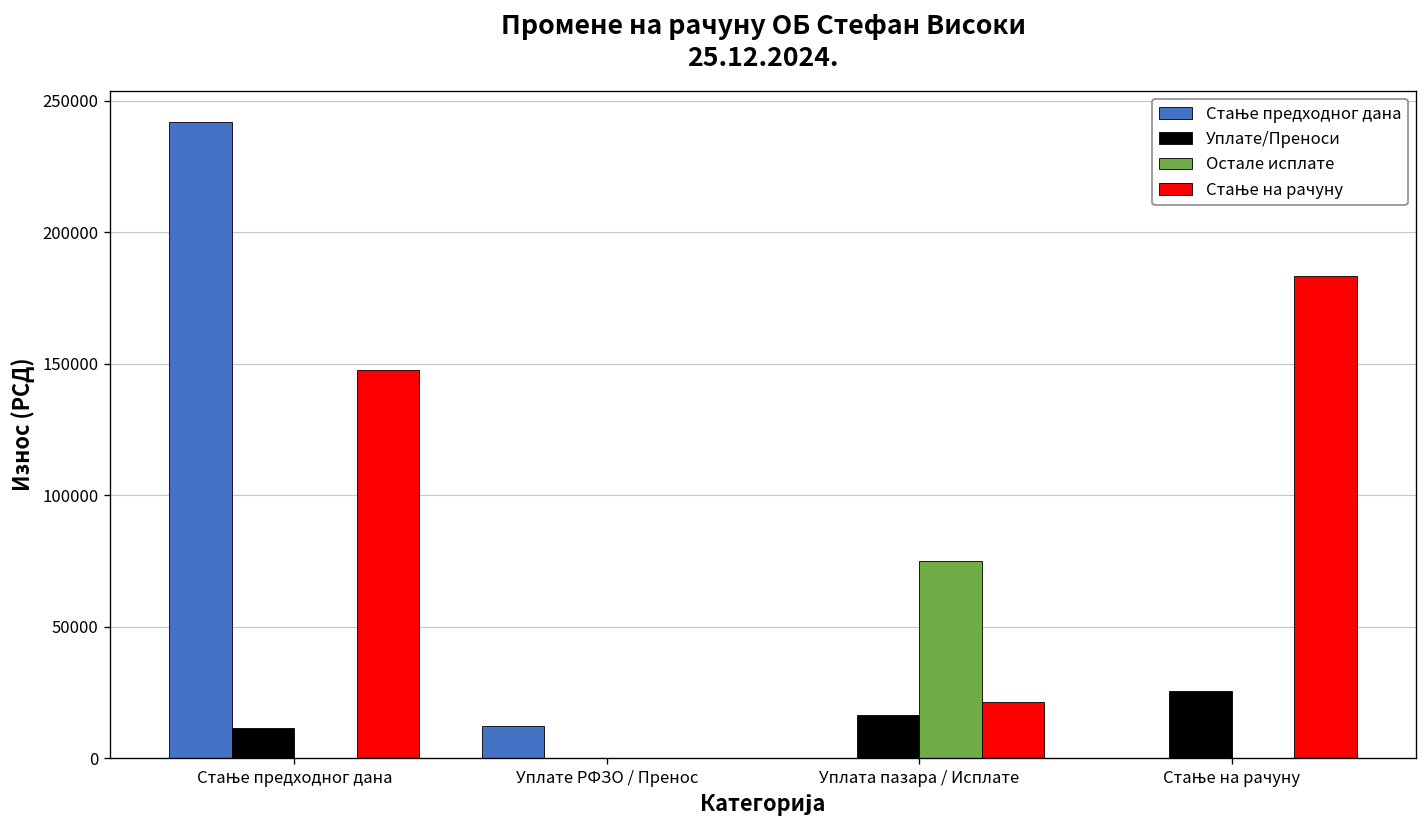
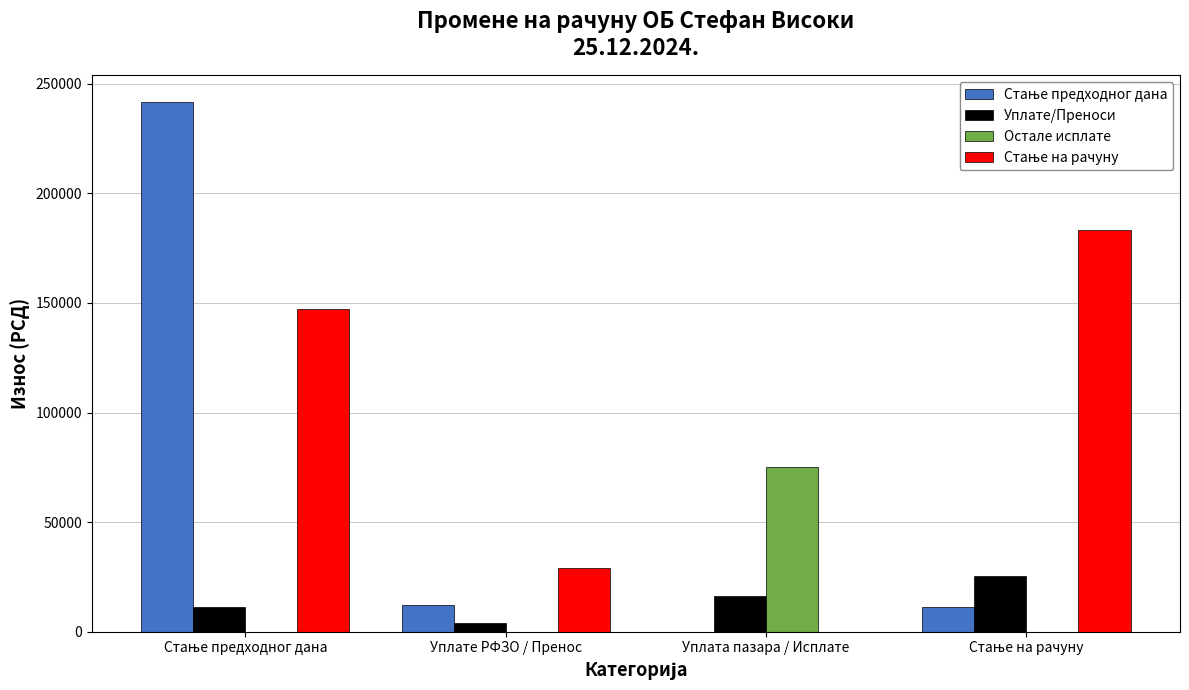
Уплате/Преноси, Уплате РФЗО / Пренос: 0 -> 4000
Стање на рачуну, Уплате РФЗО / Пренос: 0 -> 29000
Стање на рачуну, Уплата пазара / Исплате: 21000 -> 0
Стање предходног дана, Стање на рачуну: 0 -> 11000
